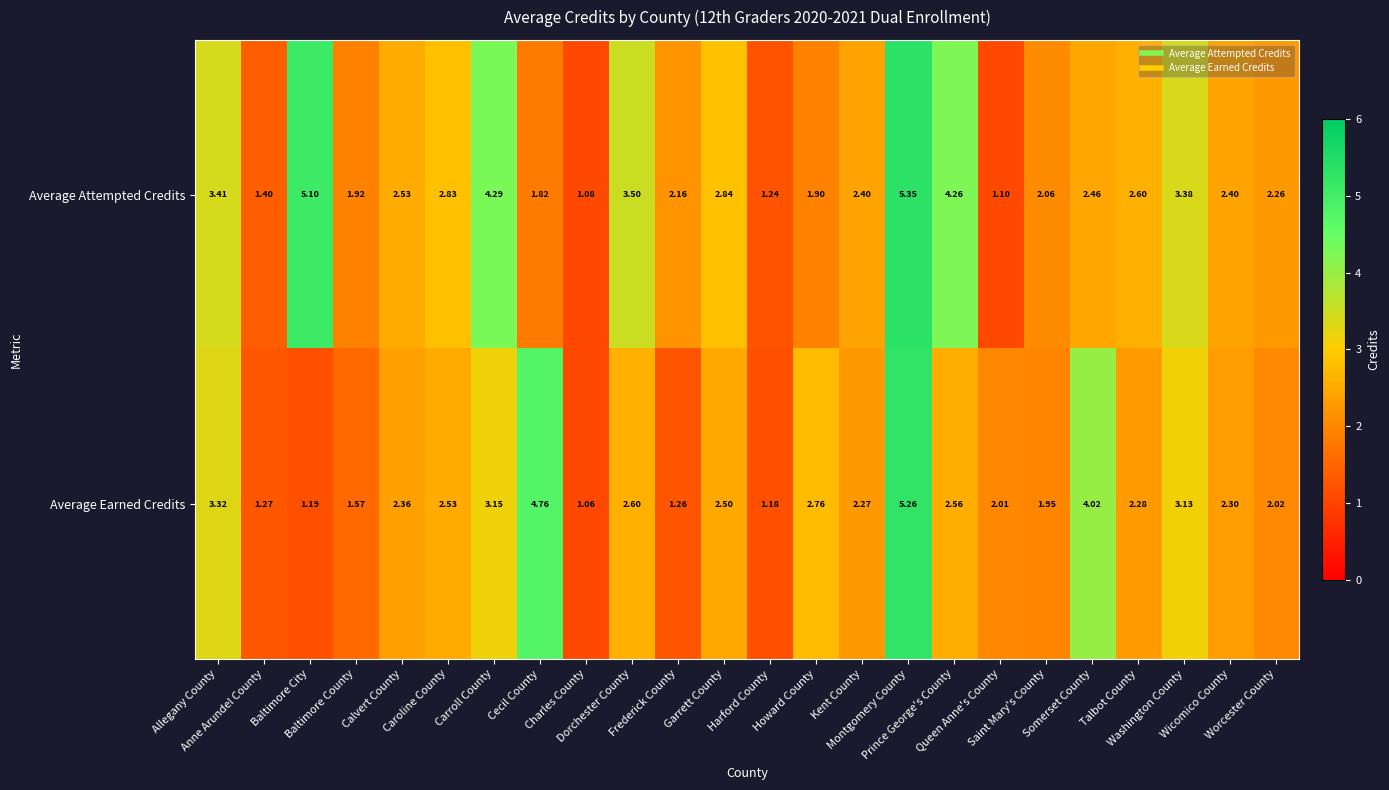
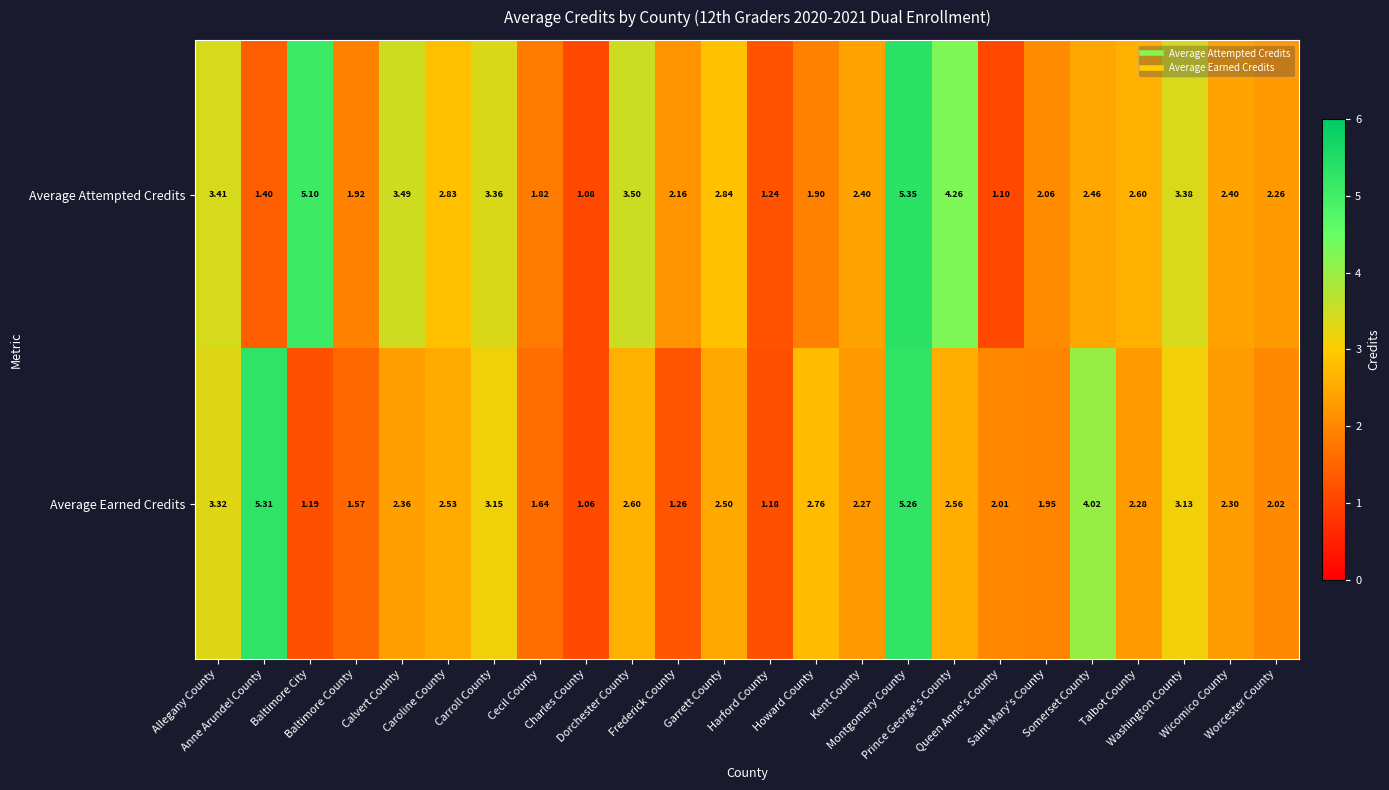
Average Attempted Credits, Calvert County: 2.53 -> 3.49
Average Attempted Credits, Carroll County: 4.29 -> 3.36
Average Earned Credits, Anne Arundel County: 1.27 -> 5.31
Average Earned Credits, Cecil County: 4.76 -> 1.64
